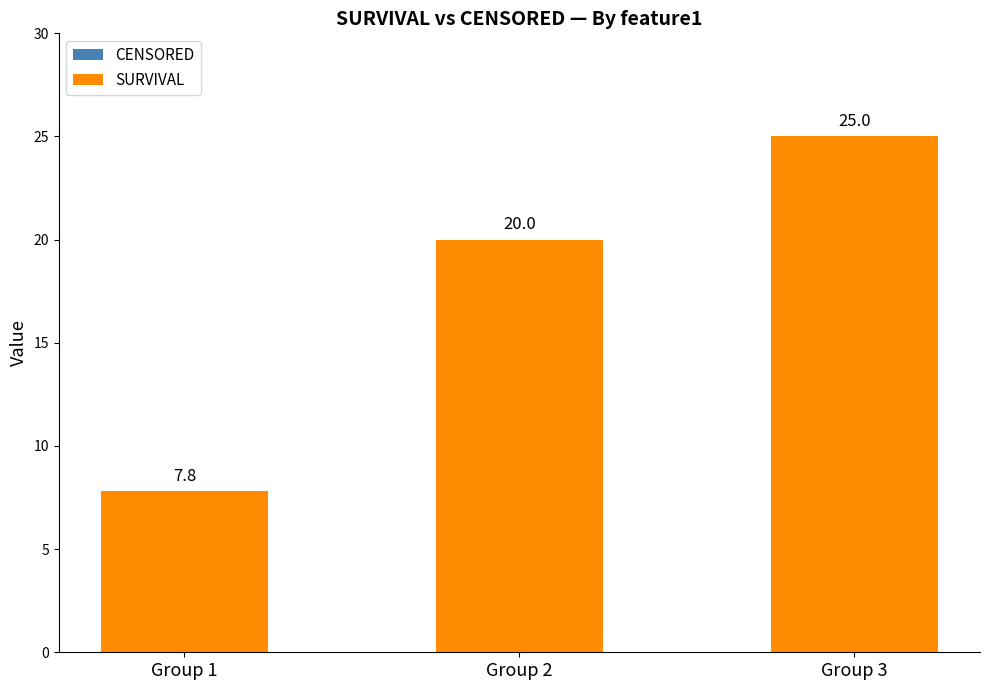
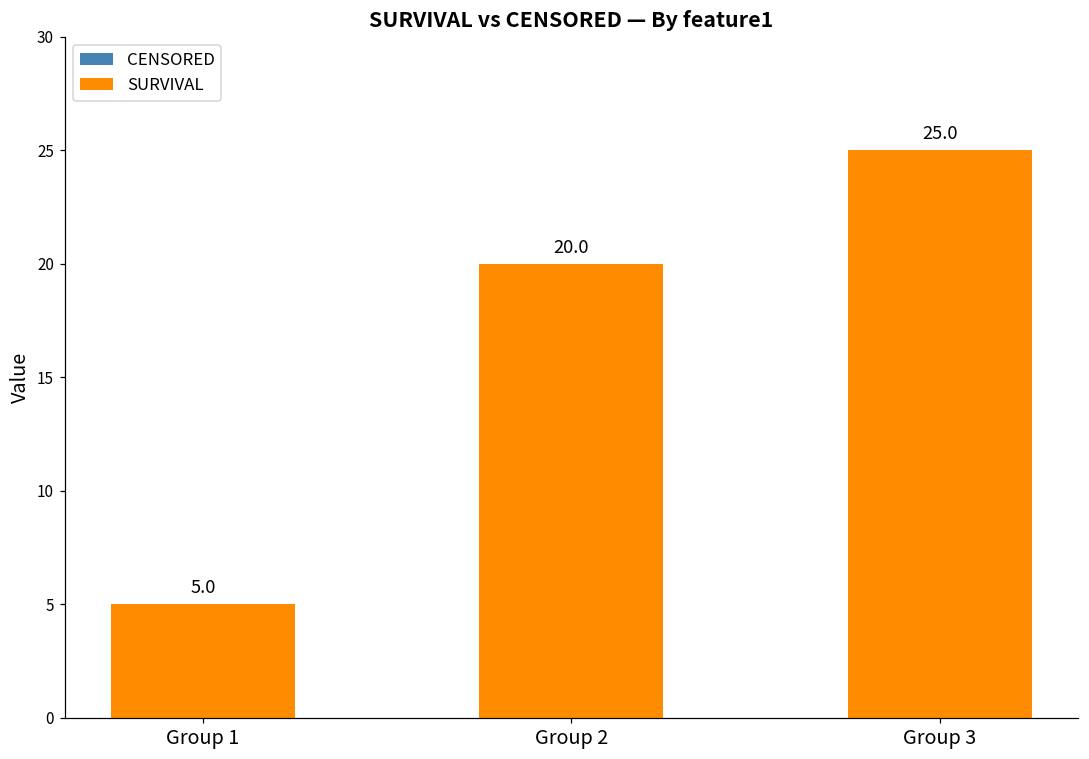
SURVIVAL, Group 1: 7.8 -> 5.0
